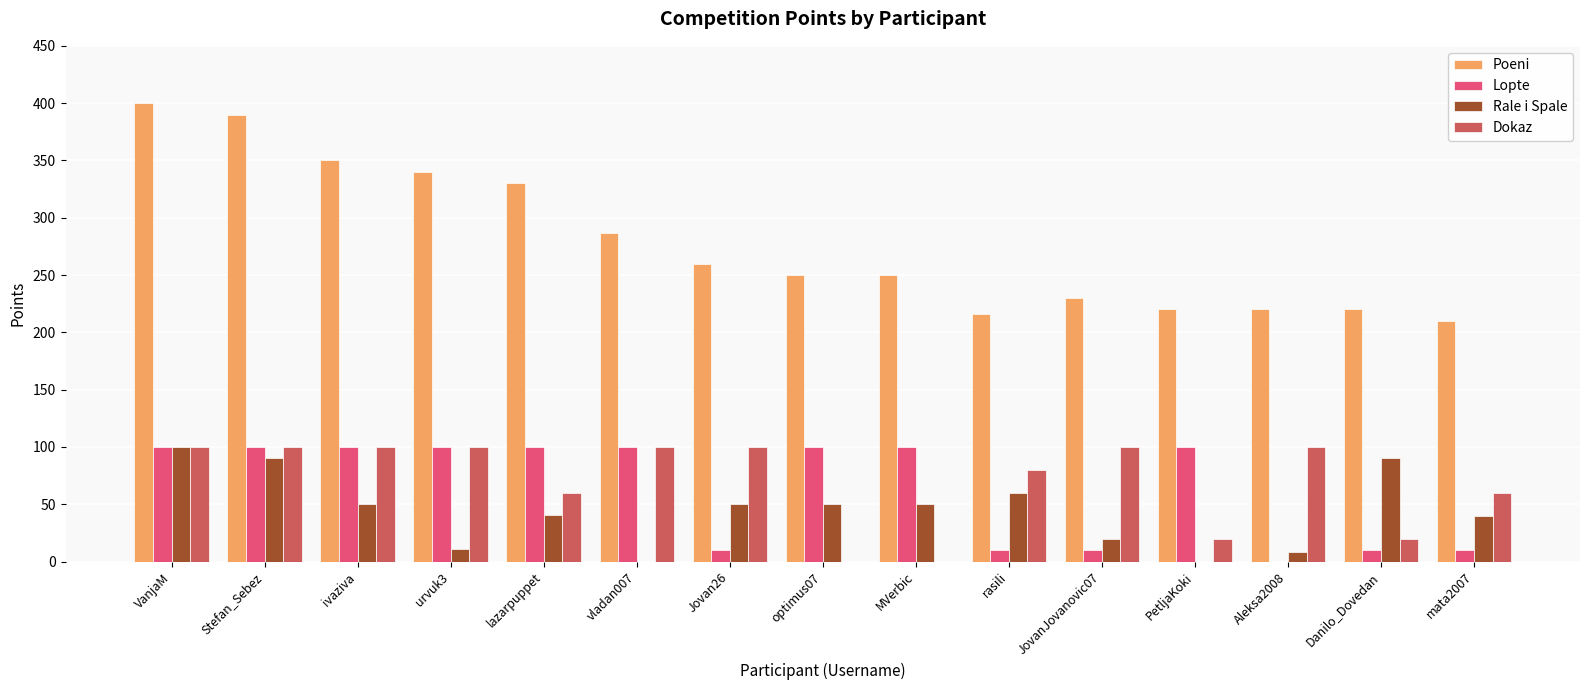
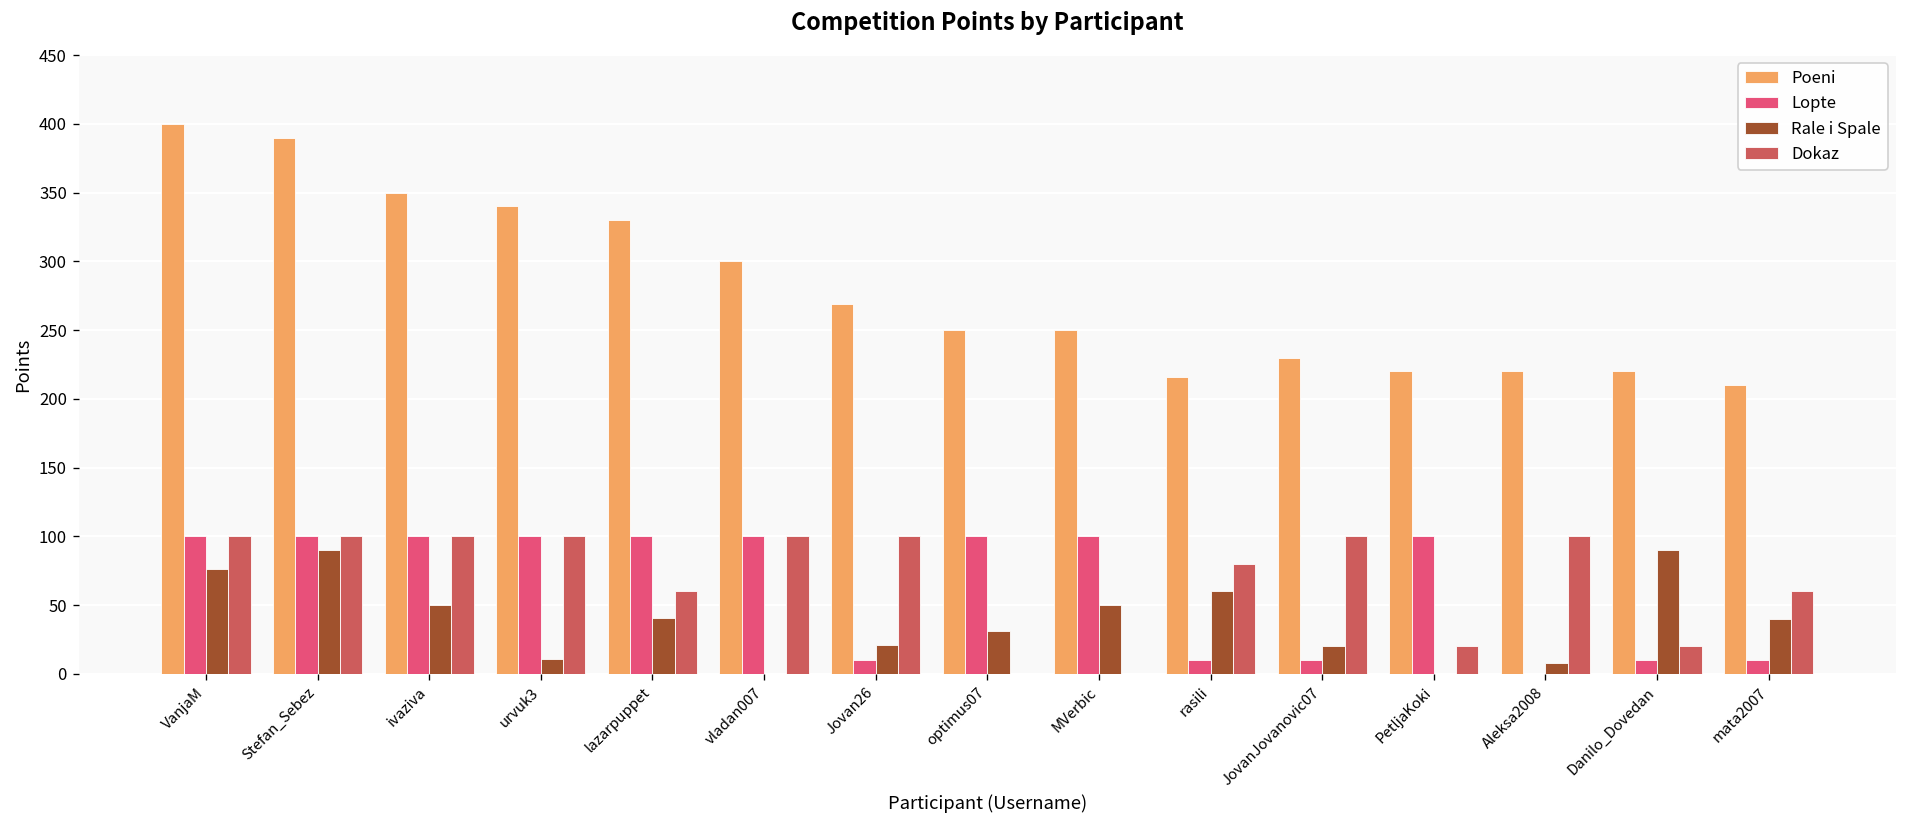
Rale i Spale, VanjaM: 100 -> 76
Poeni, vladan007: 287 -> 300
Poeni, Jovan26: 260 -> 269
Rale i Spale, Jovan26: 50 -> 21
Rale i Spale, optimus07: 50 -> 31
